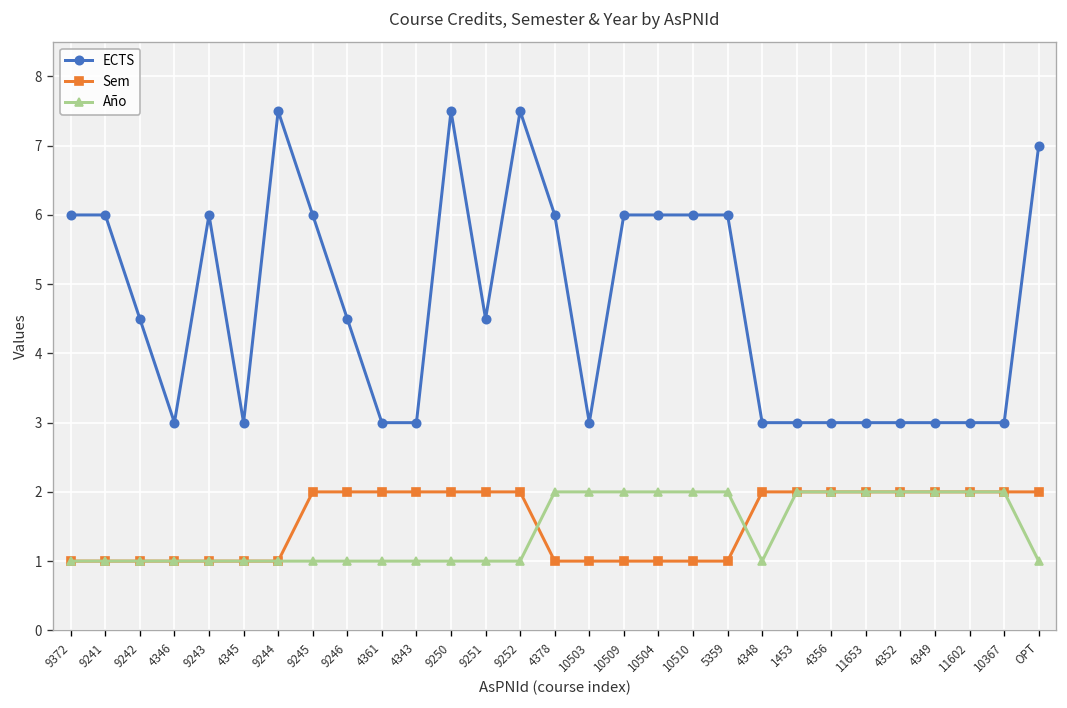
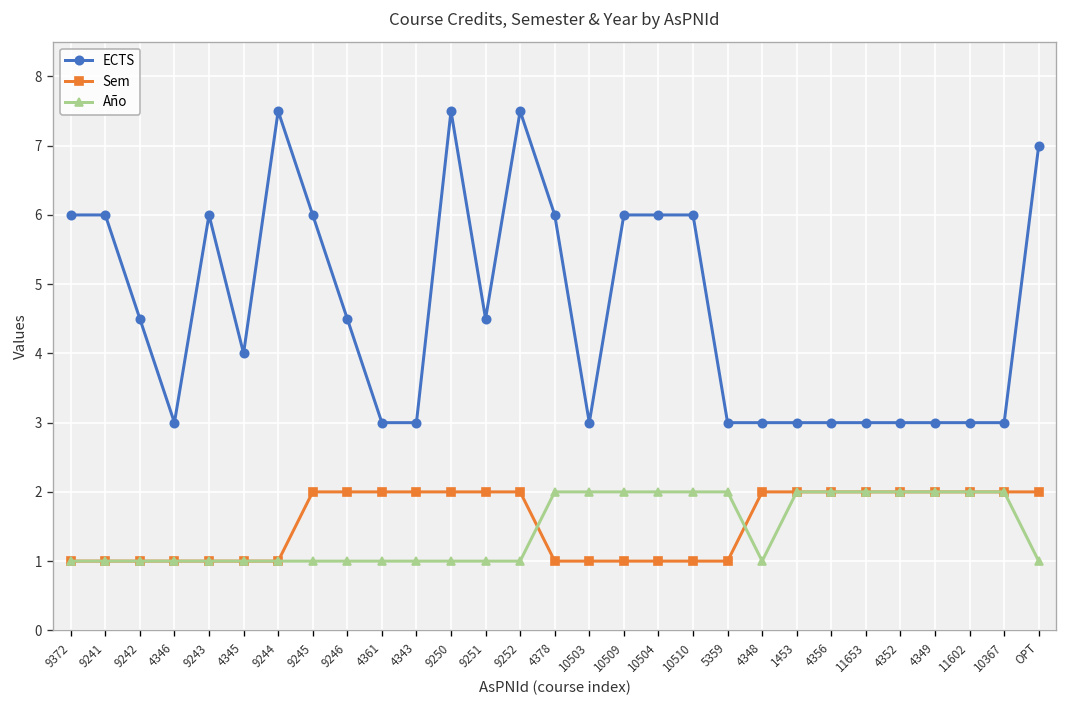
ECTS, 4345: 3 -> 4
ECTS, 5359: 6 -> 3
